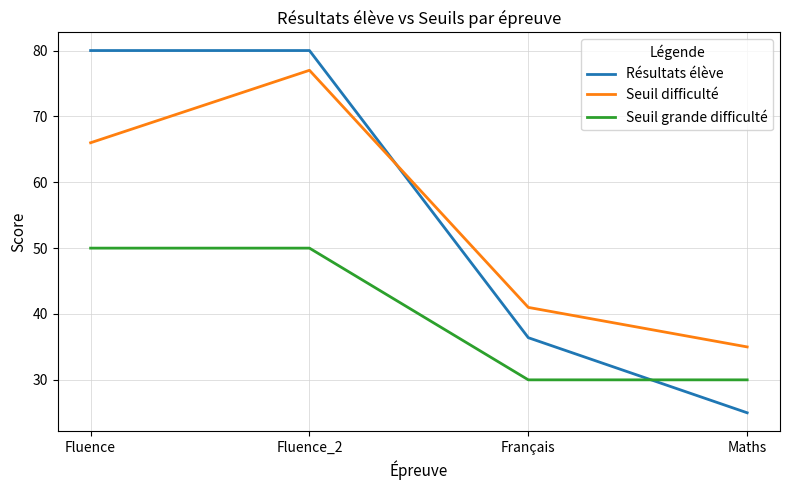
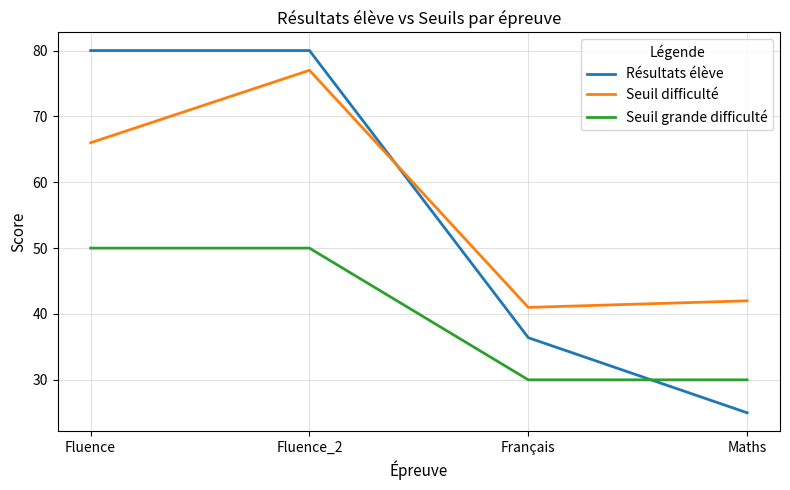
Seuil difficulté, Maths: 35 -> 42
